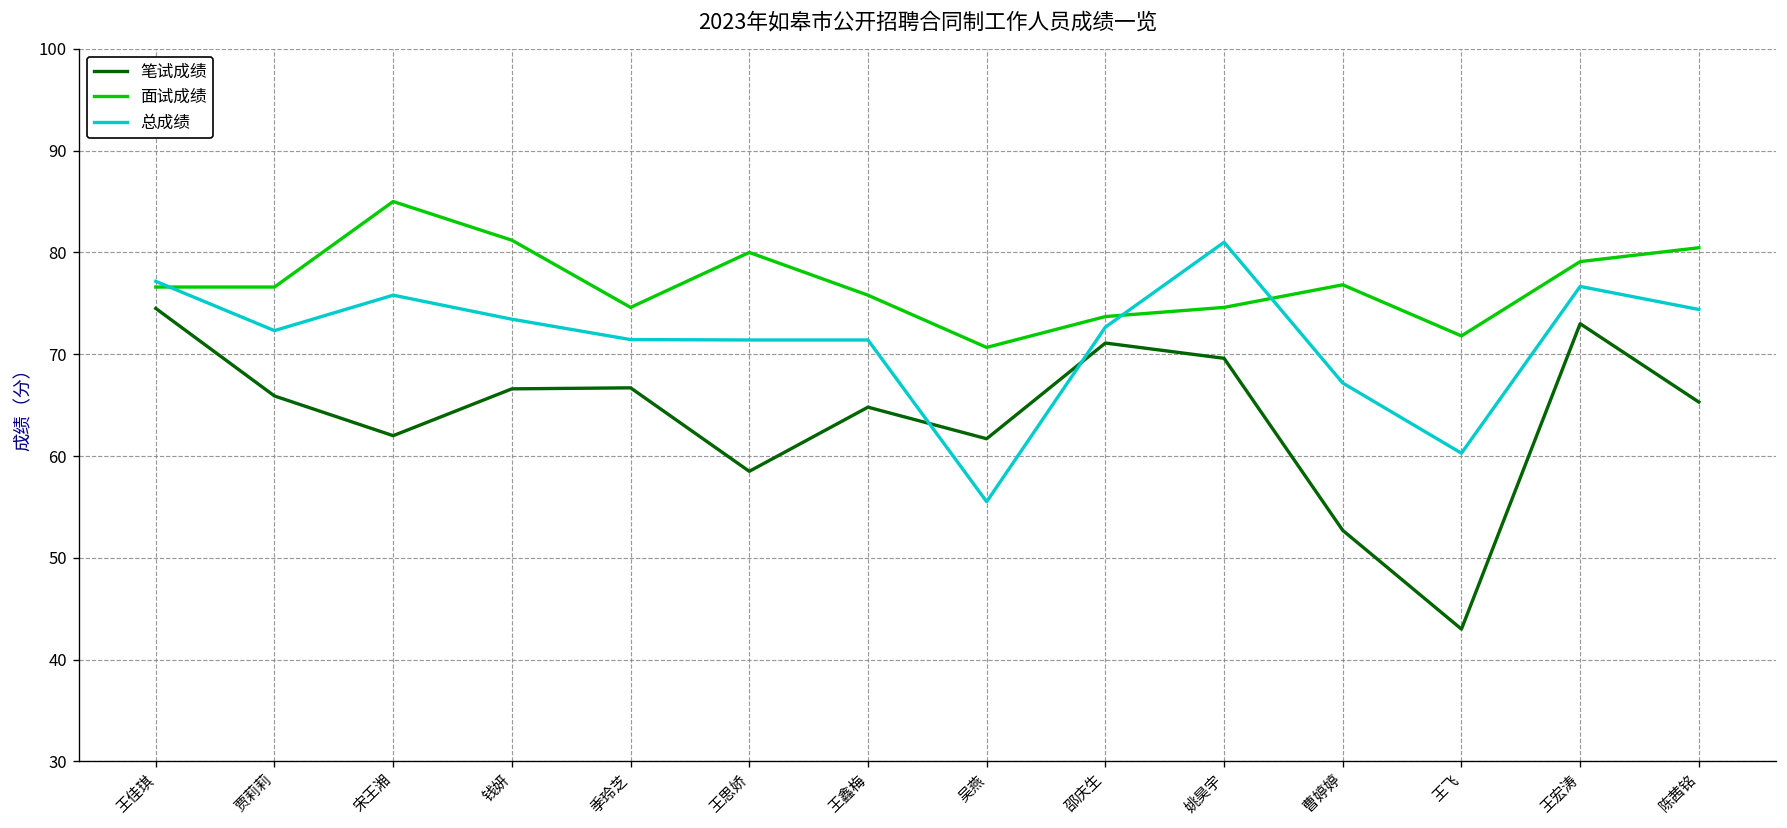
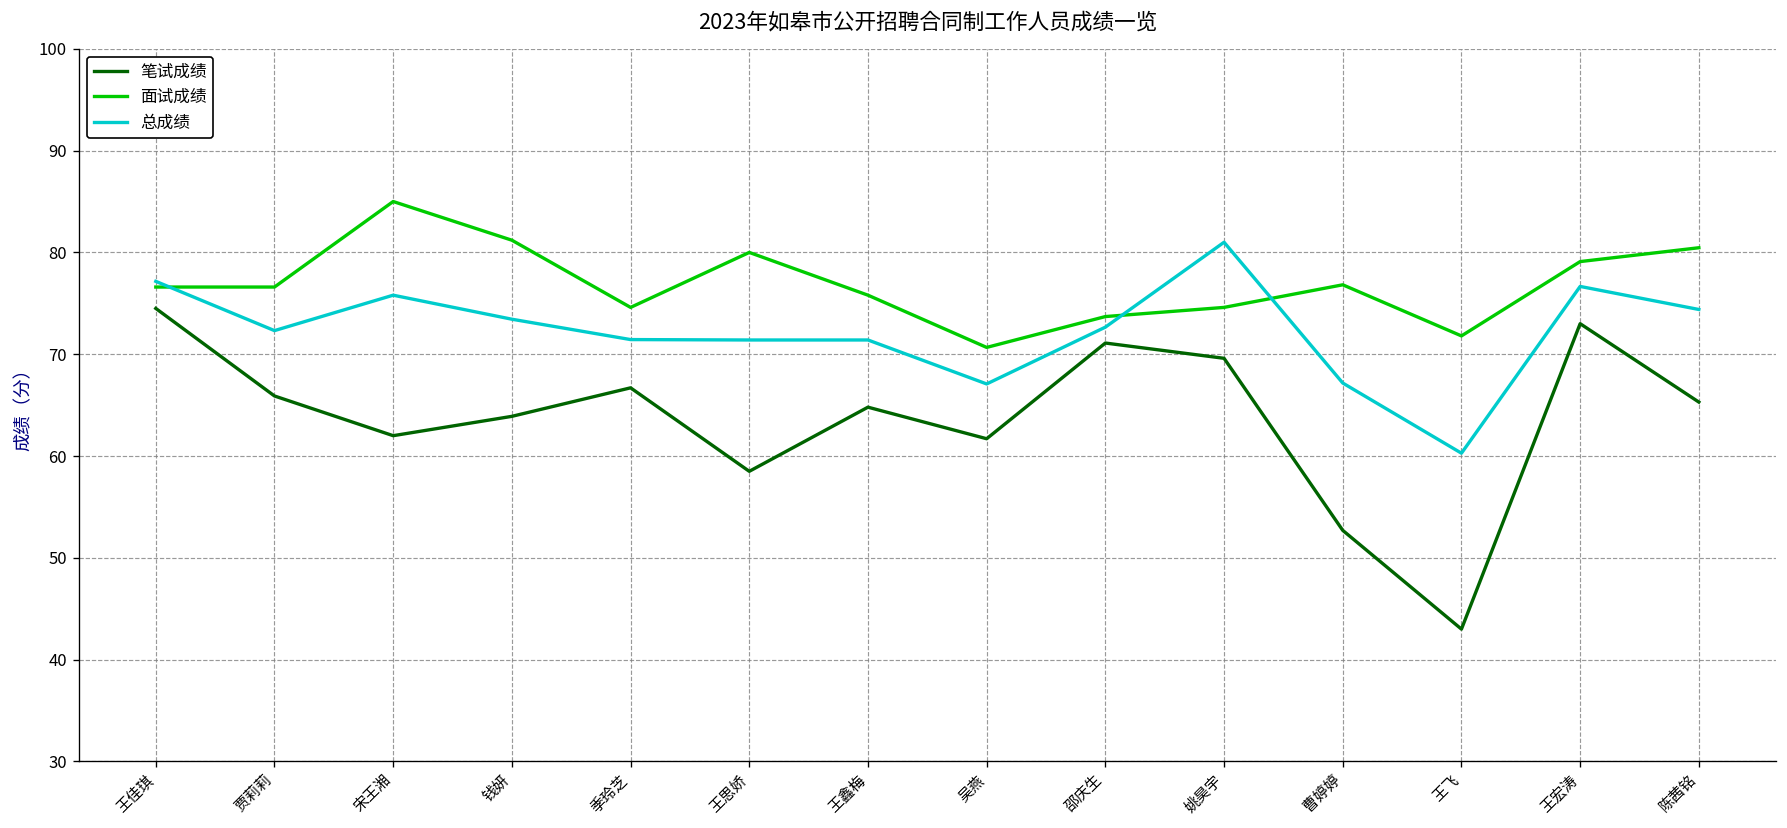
笔试成绩, 钱妍: 67 -> 64
总成绩, 吴燕: 56 -> 67
